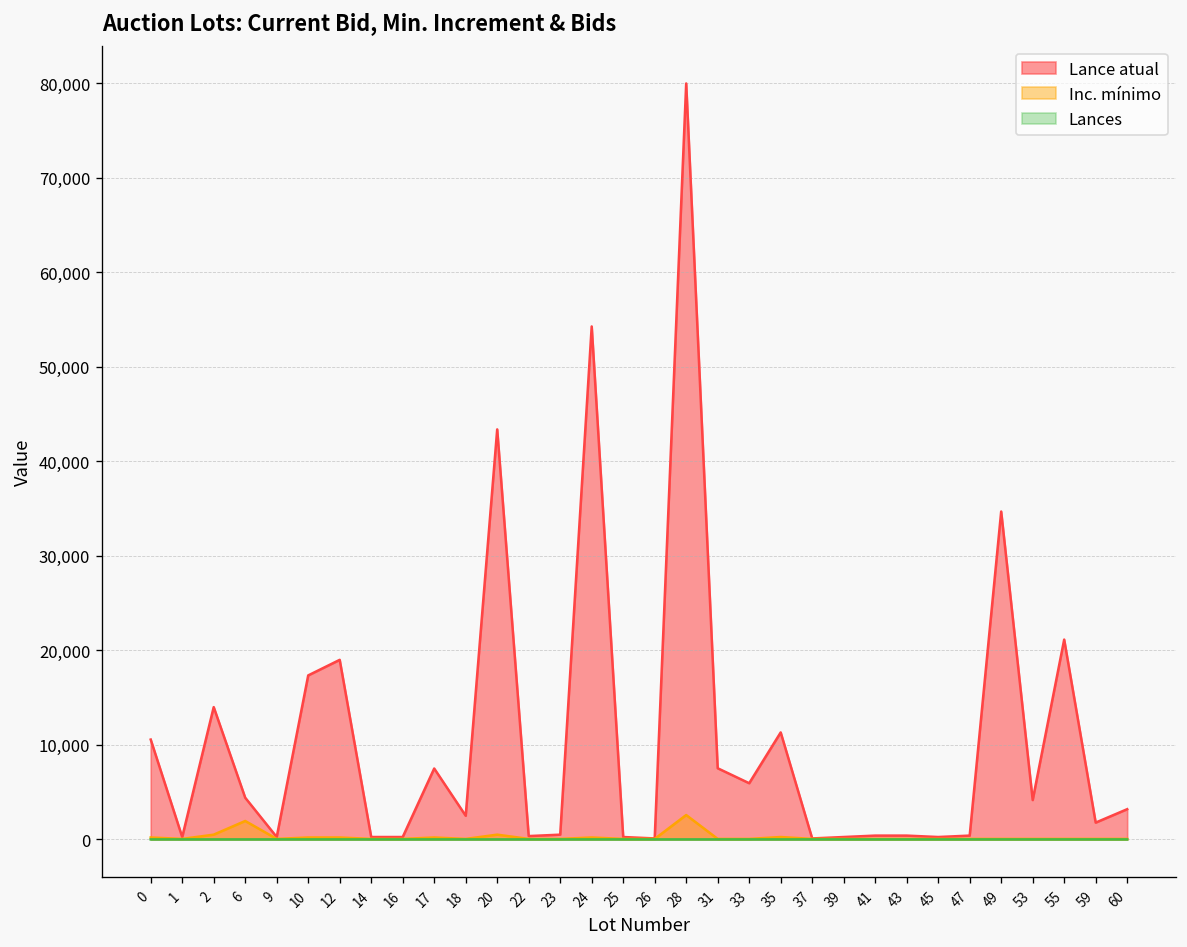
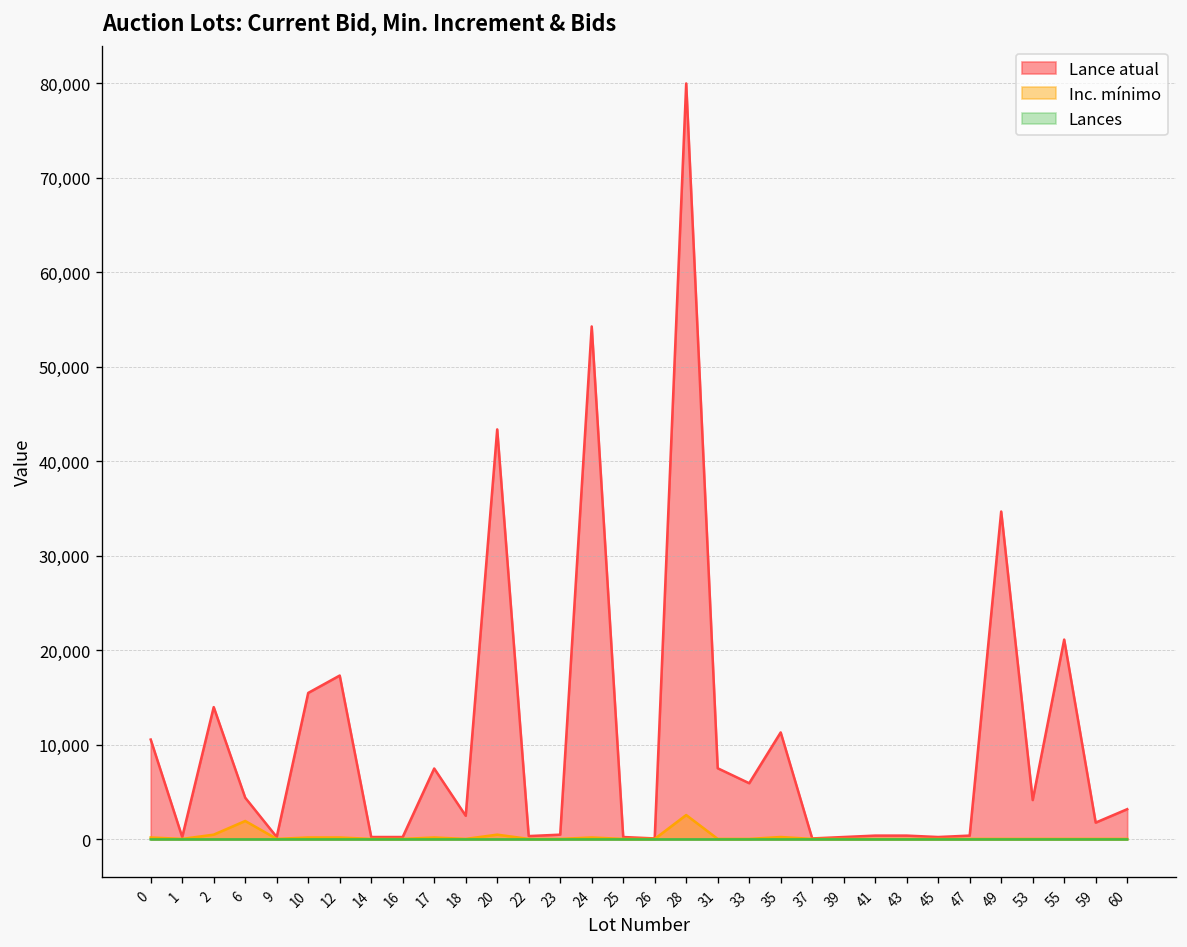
Lance atual, 10: 17,000 -> 16,000
Lance atual, 12: 19,000 -> 17,000
